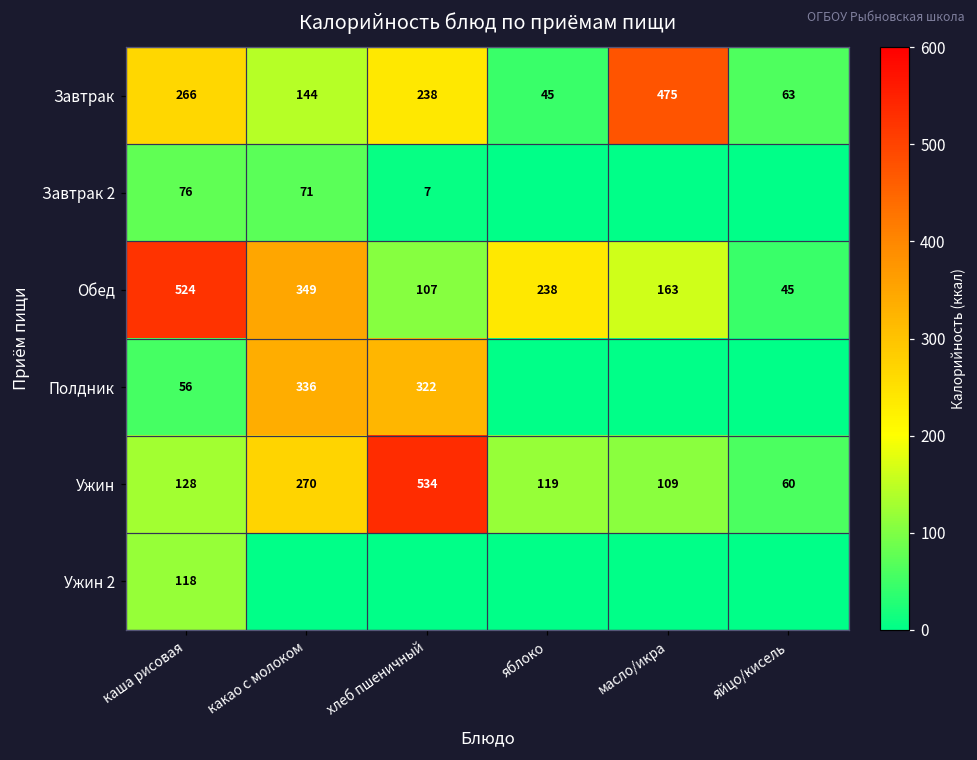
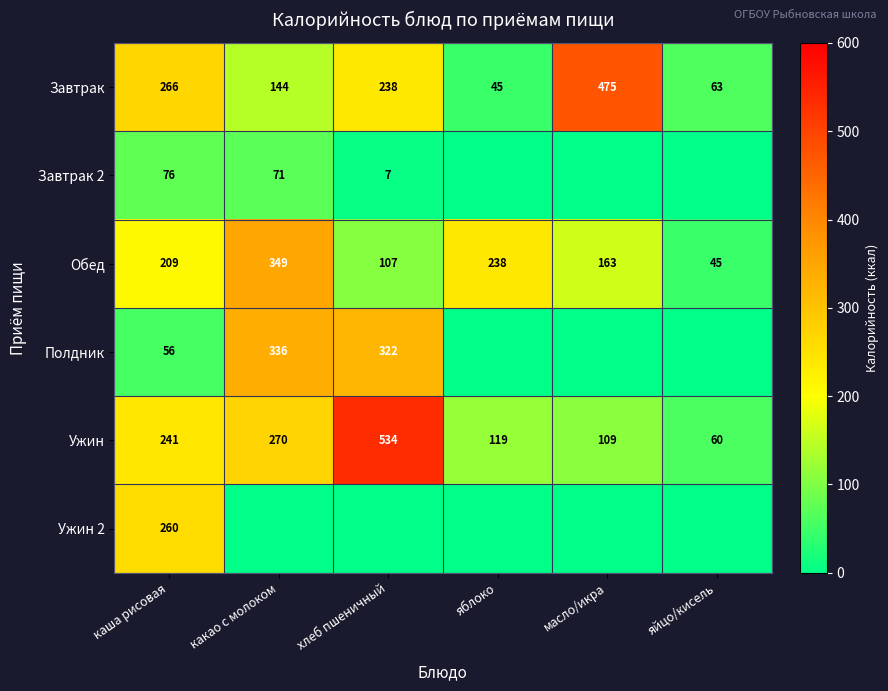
Обед, каша рисовая: 524 -> 209
Ужин, каша рисовая: 128 -> 241
Ужин 2, каша рисовая: 118 -> 260
